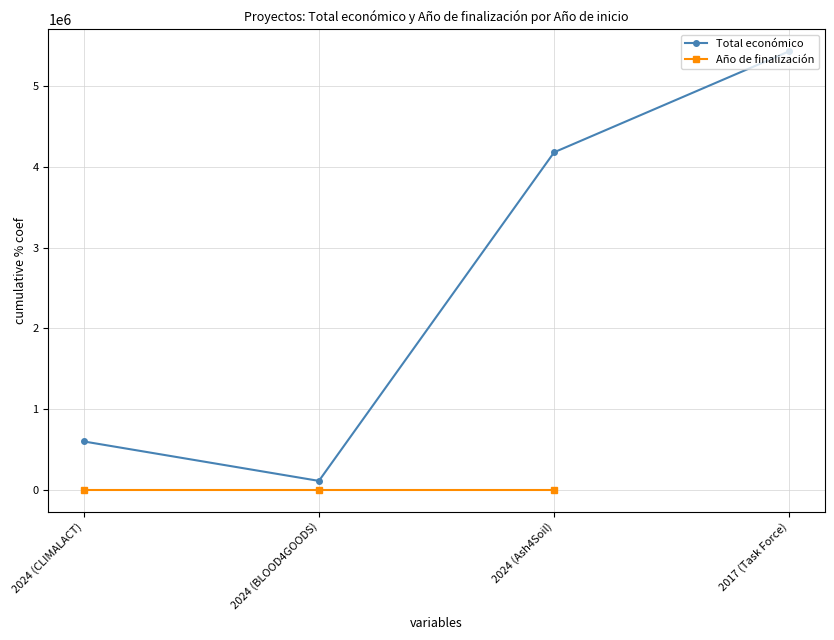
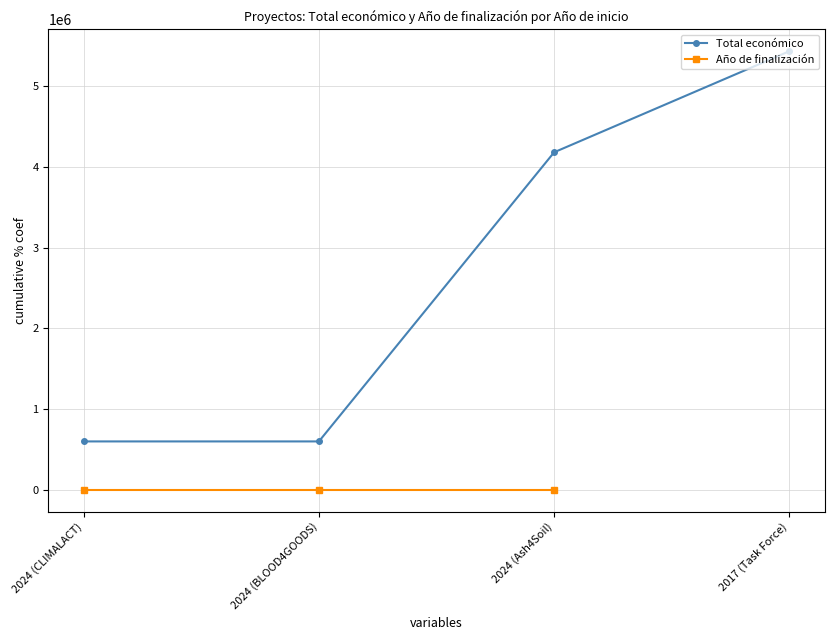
Total económico, 2024 (BLOOD4GOODS): 100000 -> 600000
